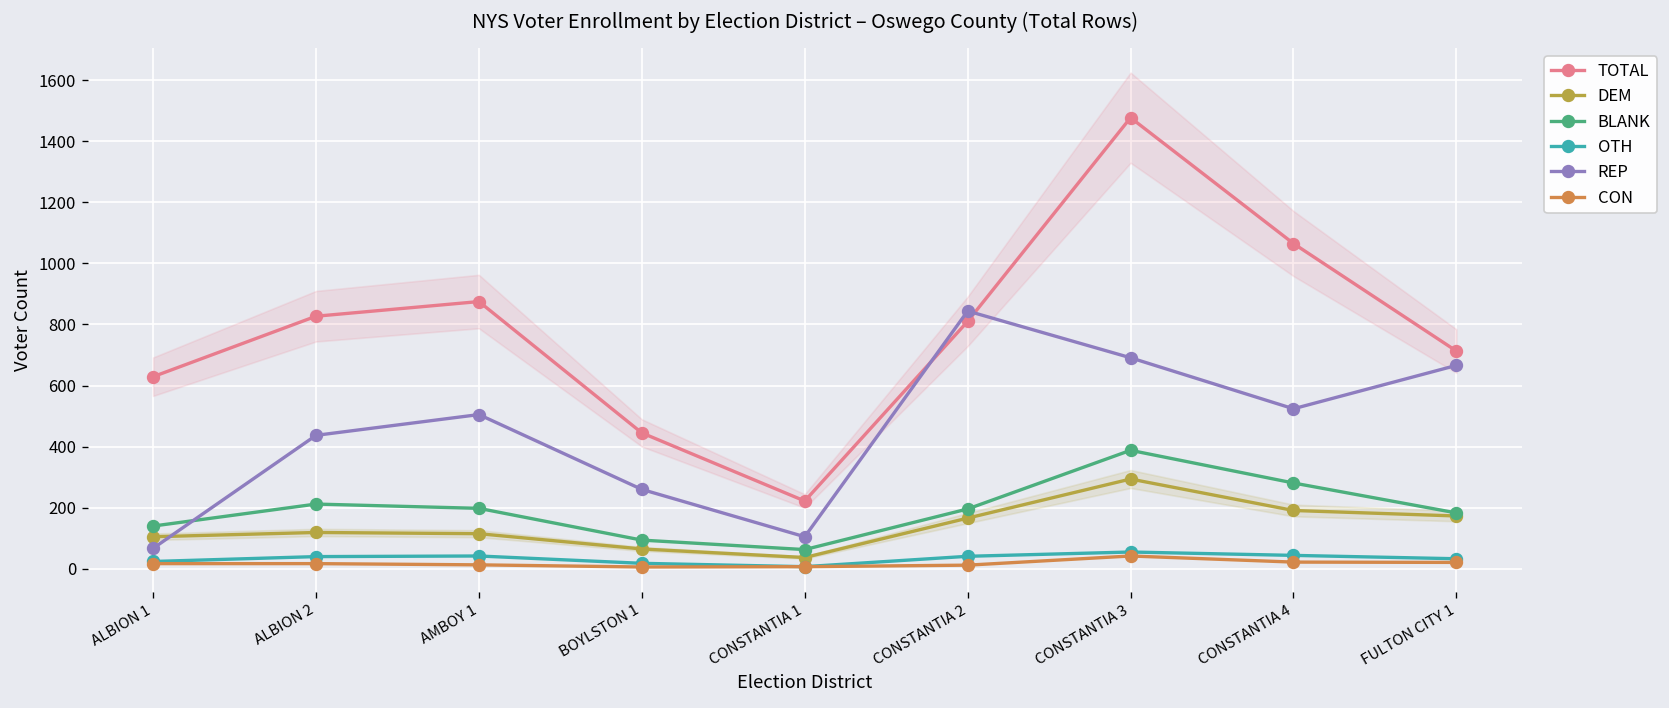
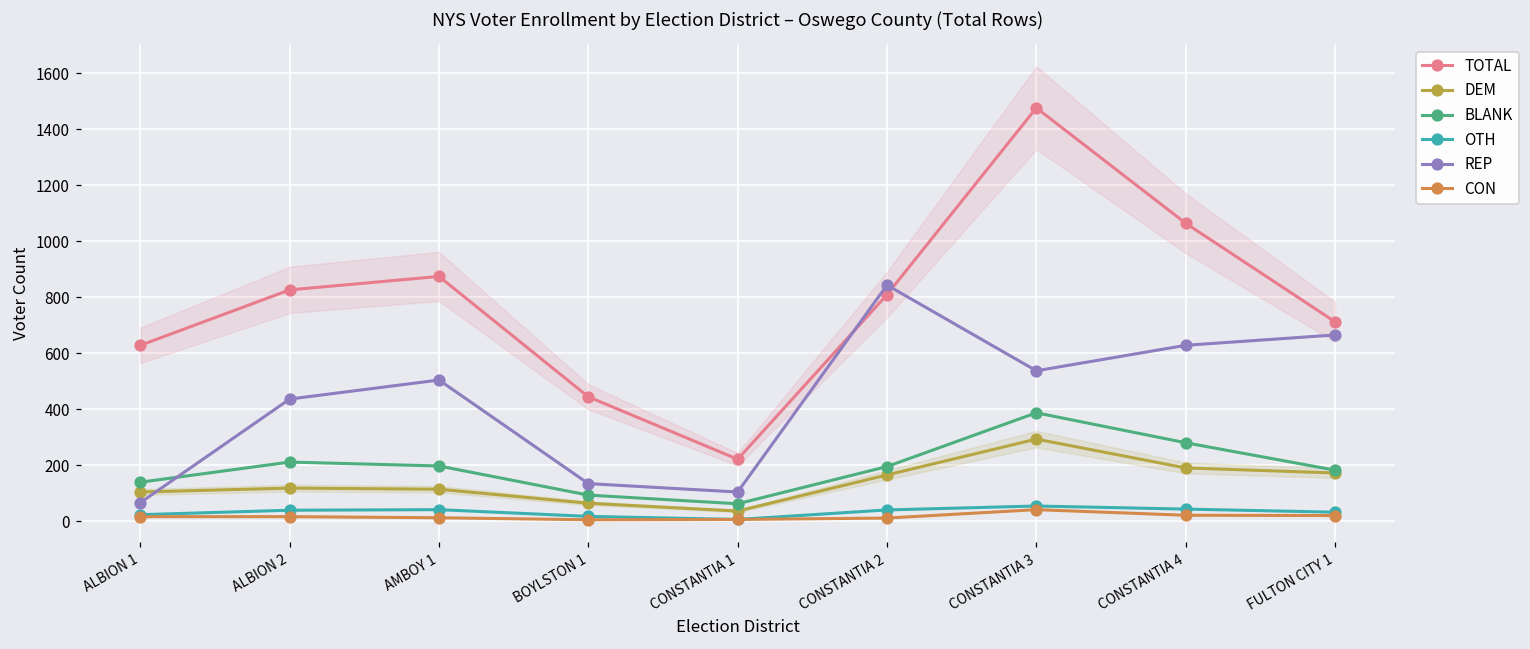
REP, BOYLSTON 1: 260 -> 140
REP, CONSTANTIA 3: 690 -> 540
REP, CONSTANTIA 4: 520 -> 630
